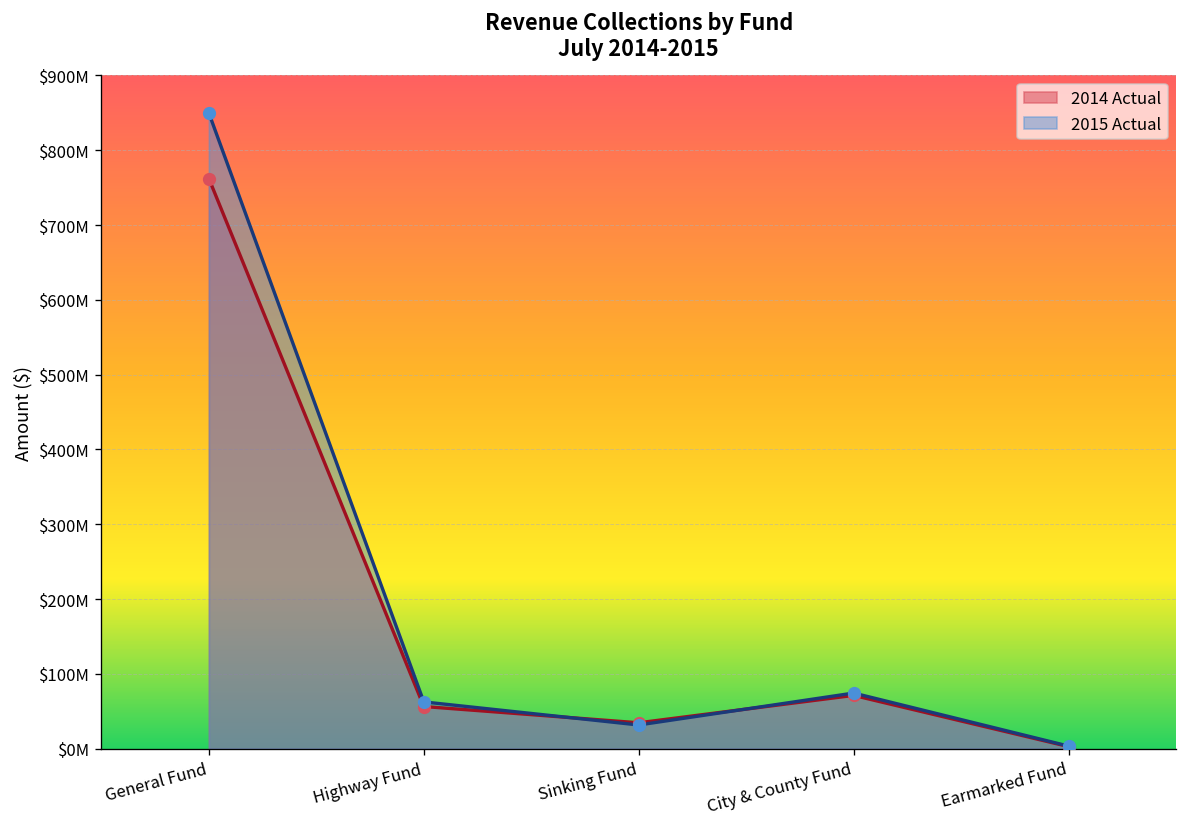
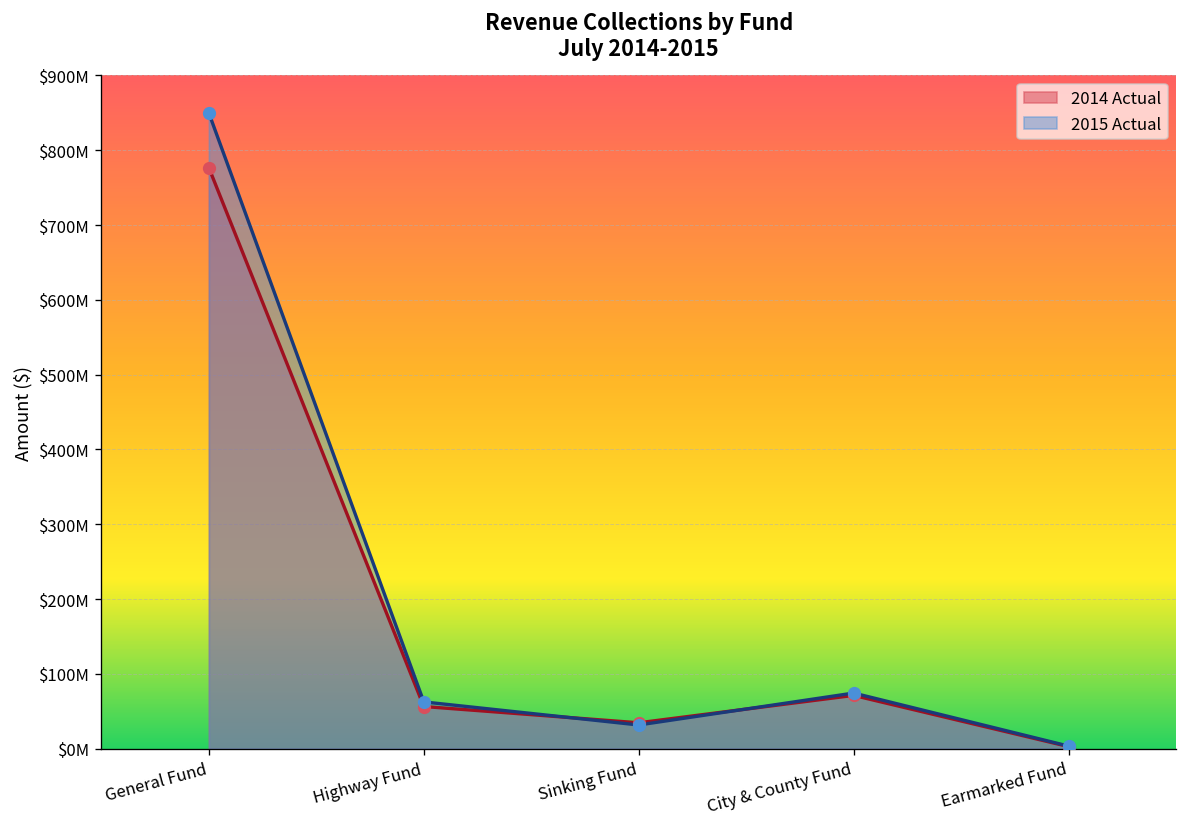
2014 Actual, General Fund: $760000000 -> $780000000
